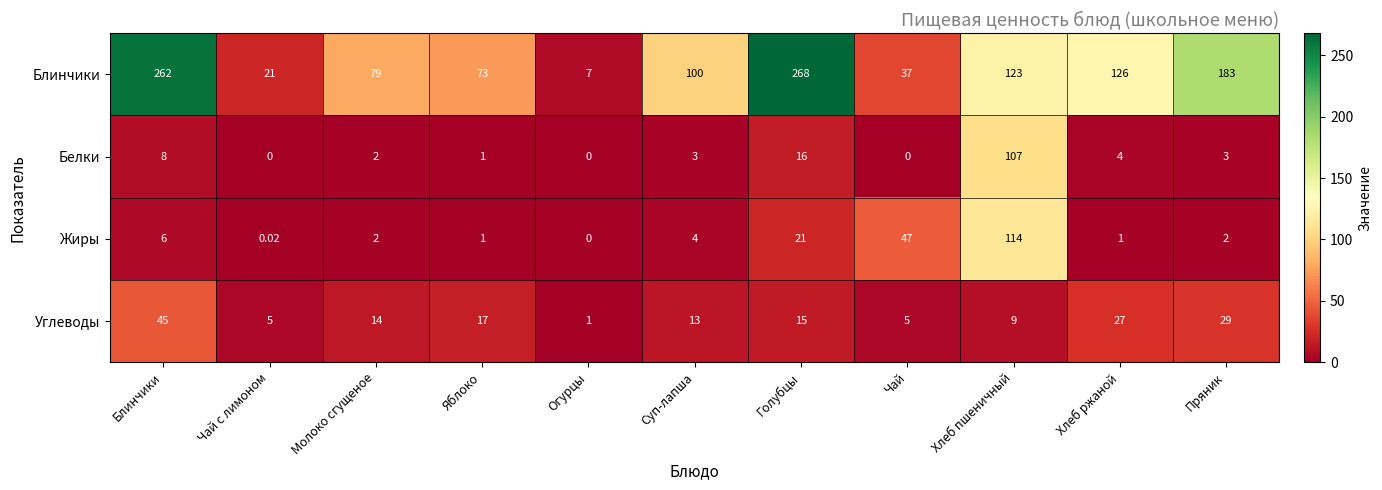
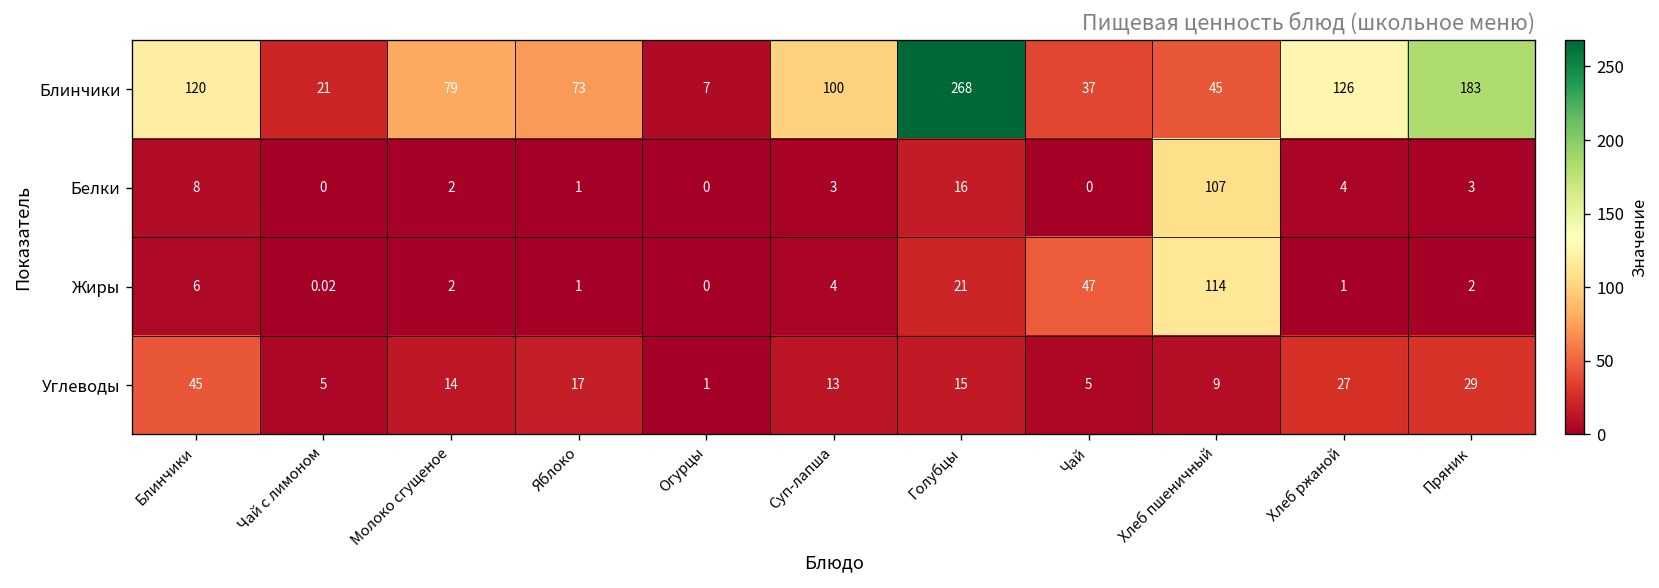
Блинчики, Блинчики: 262 -> 120
Блинчики, Хлеб пшеничный: 123 -> 45
